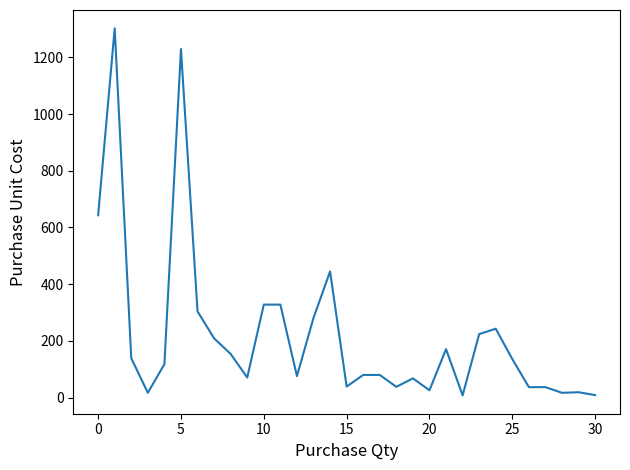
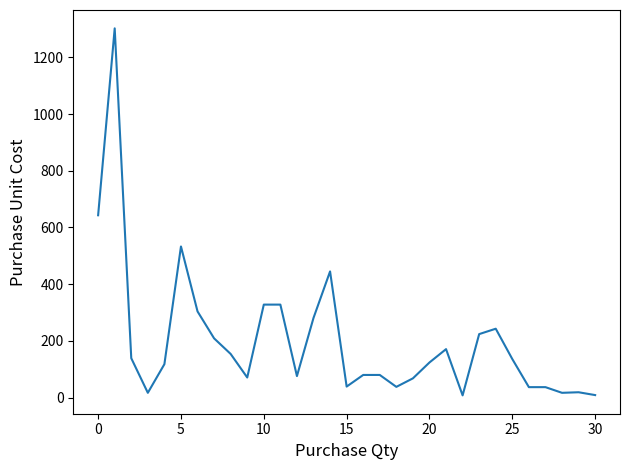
5: 1230 -> 530
20: 30 -> 120
